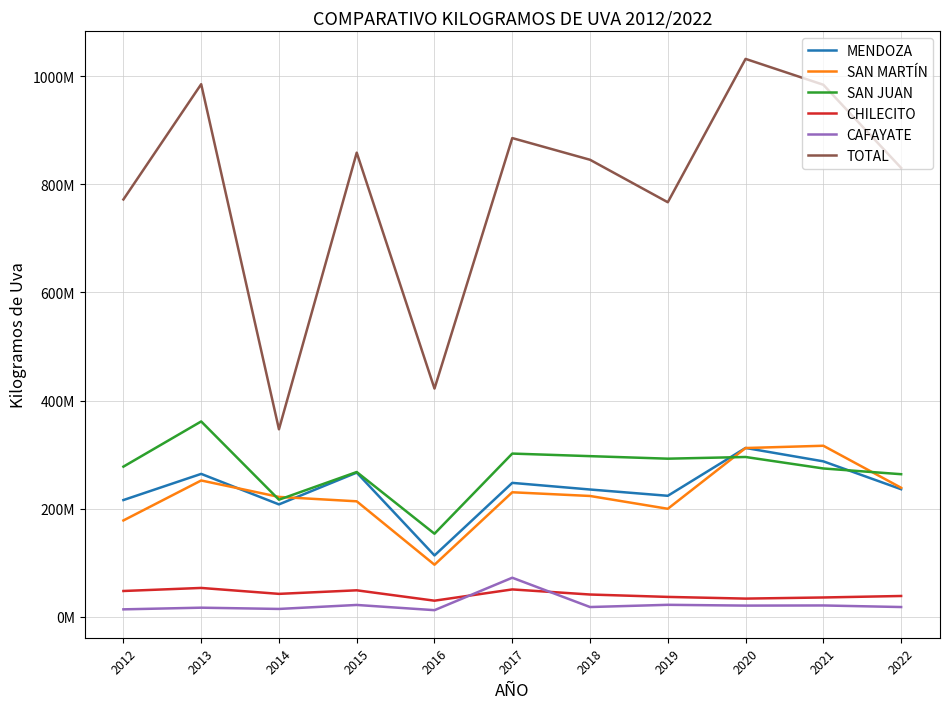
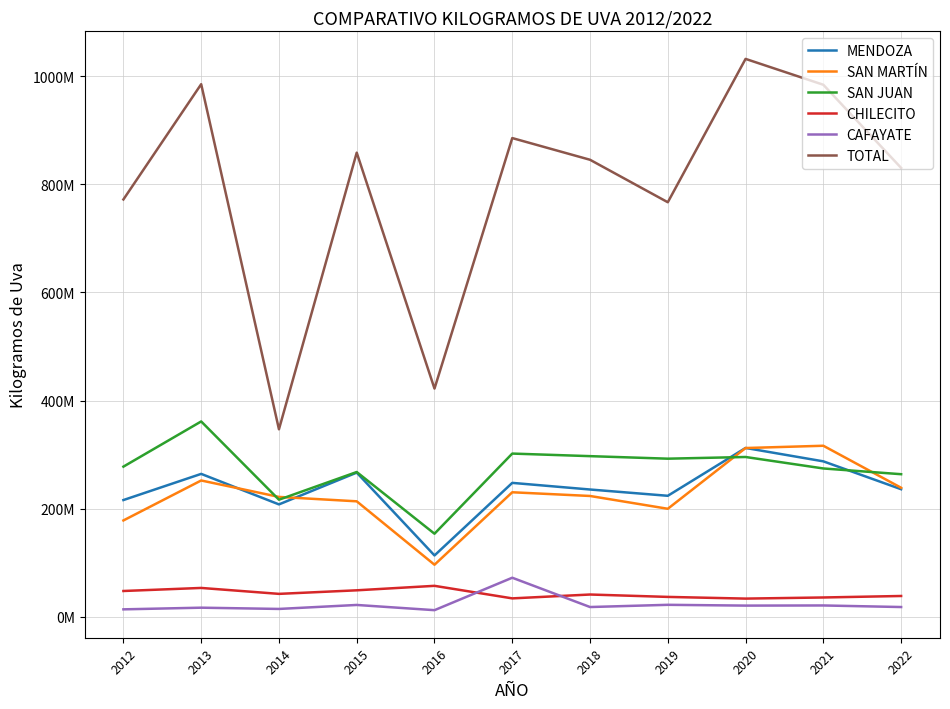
CHILECITO, 2016: 30000000 -> 60000000
CHILECITO, 2017: 50000000 -> 30000000
